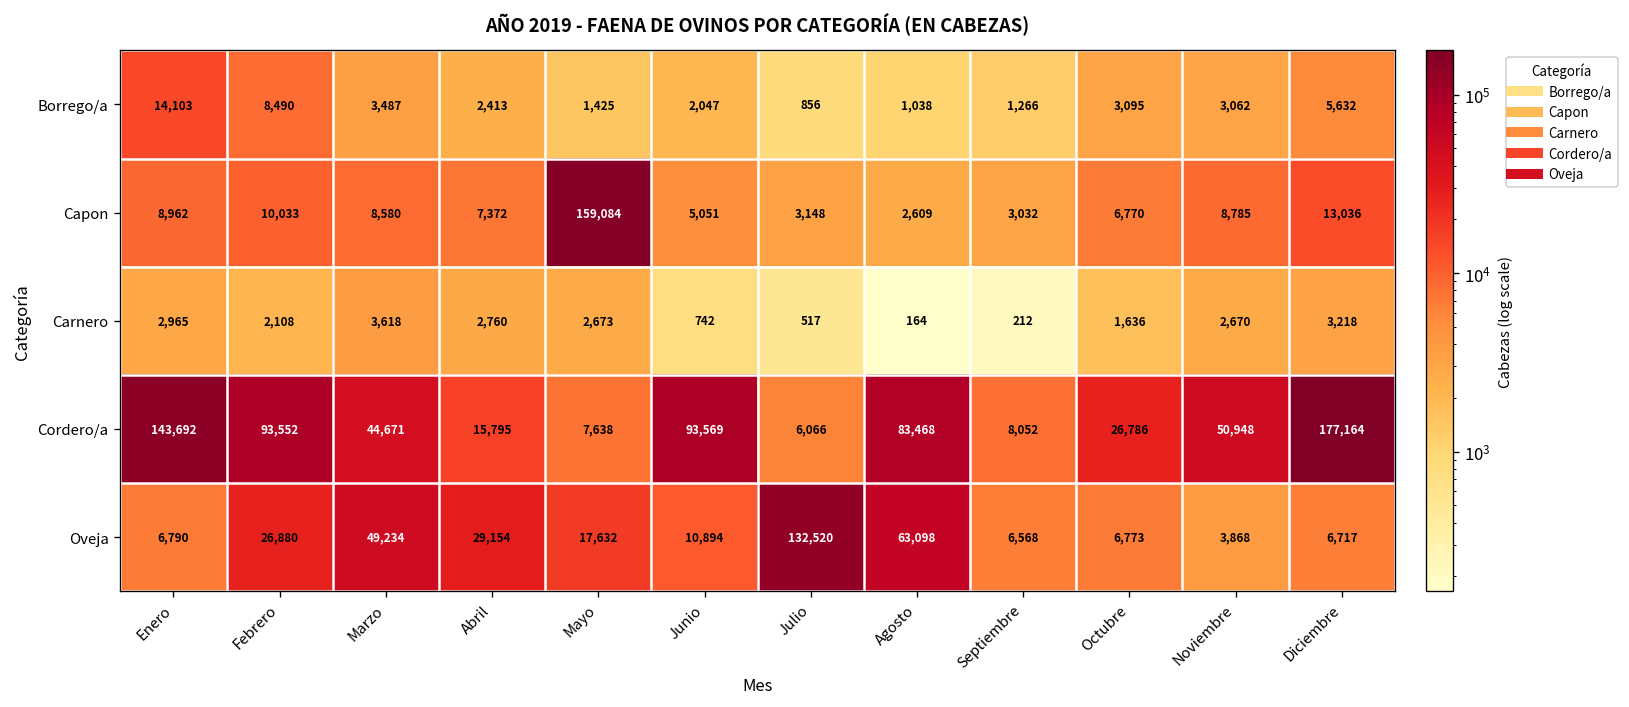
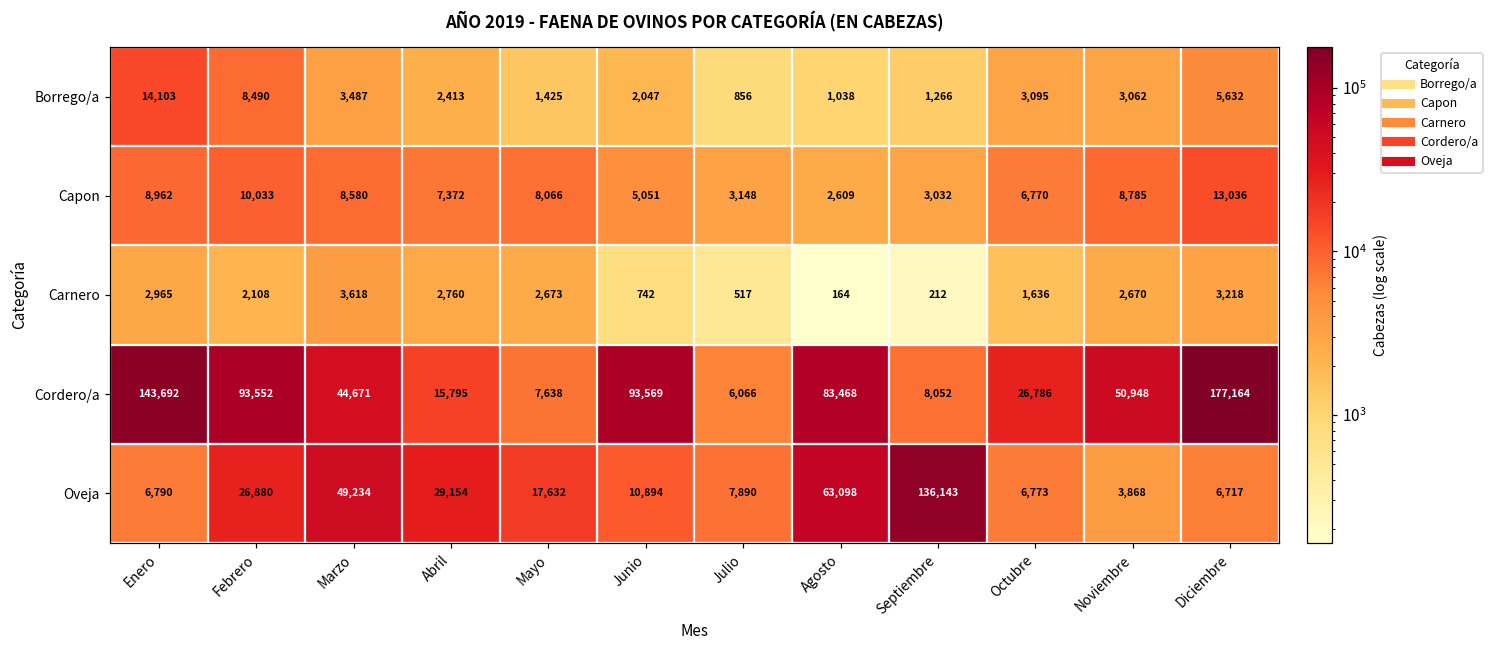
Capon, Mayo: 159,084 -> 8,066
Oveja, Julio: 132,520 -> 7,890
Oveja, Septiembre: 6,568 -> 136,143
